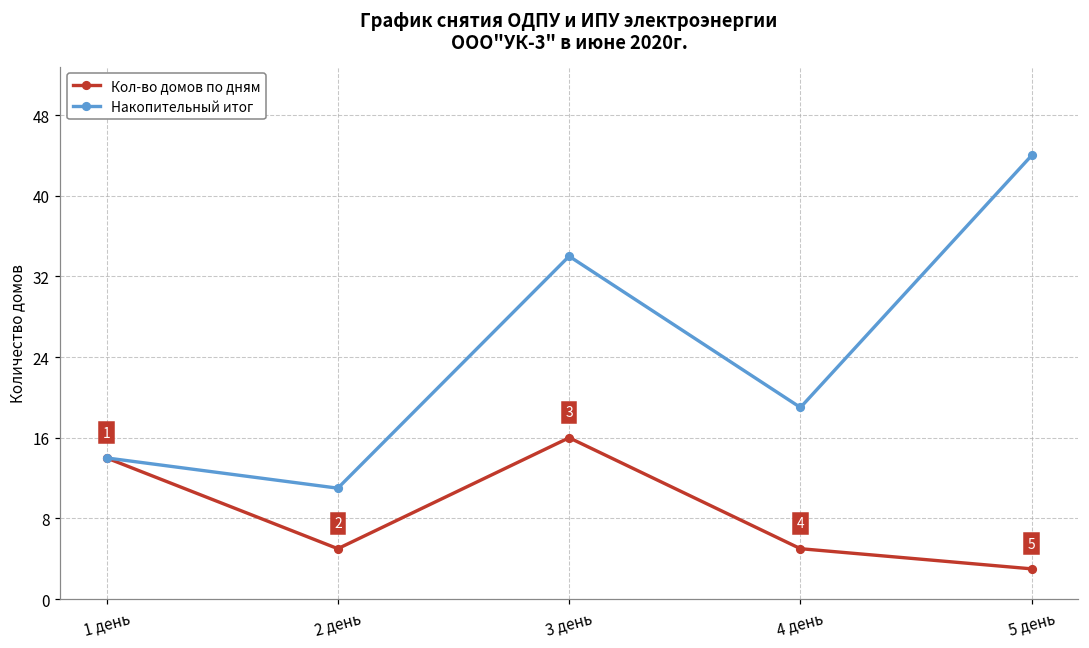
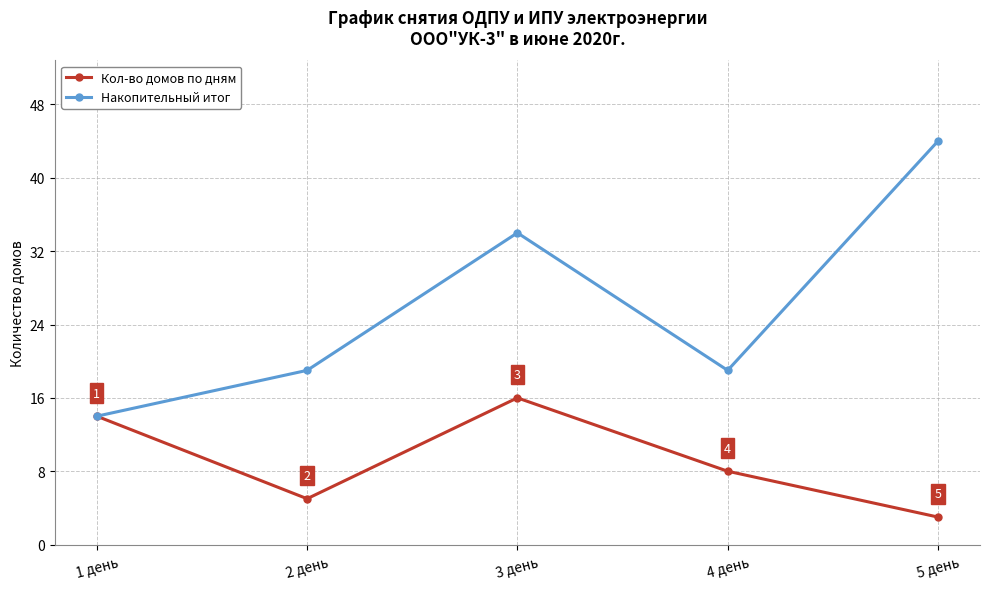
Накопительный итог, 2 день: 11 -> 19
Кол-во домов по дням, 4 день: 5 -> 8
